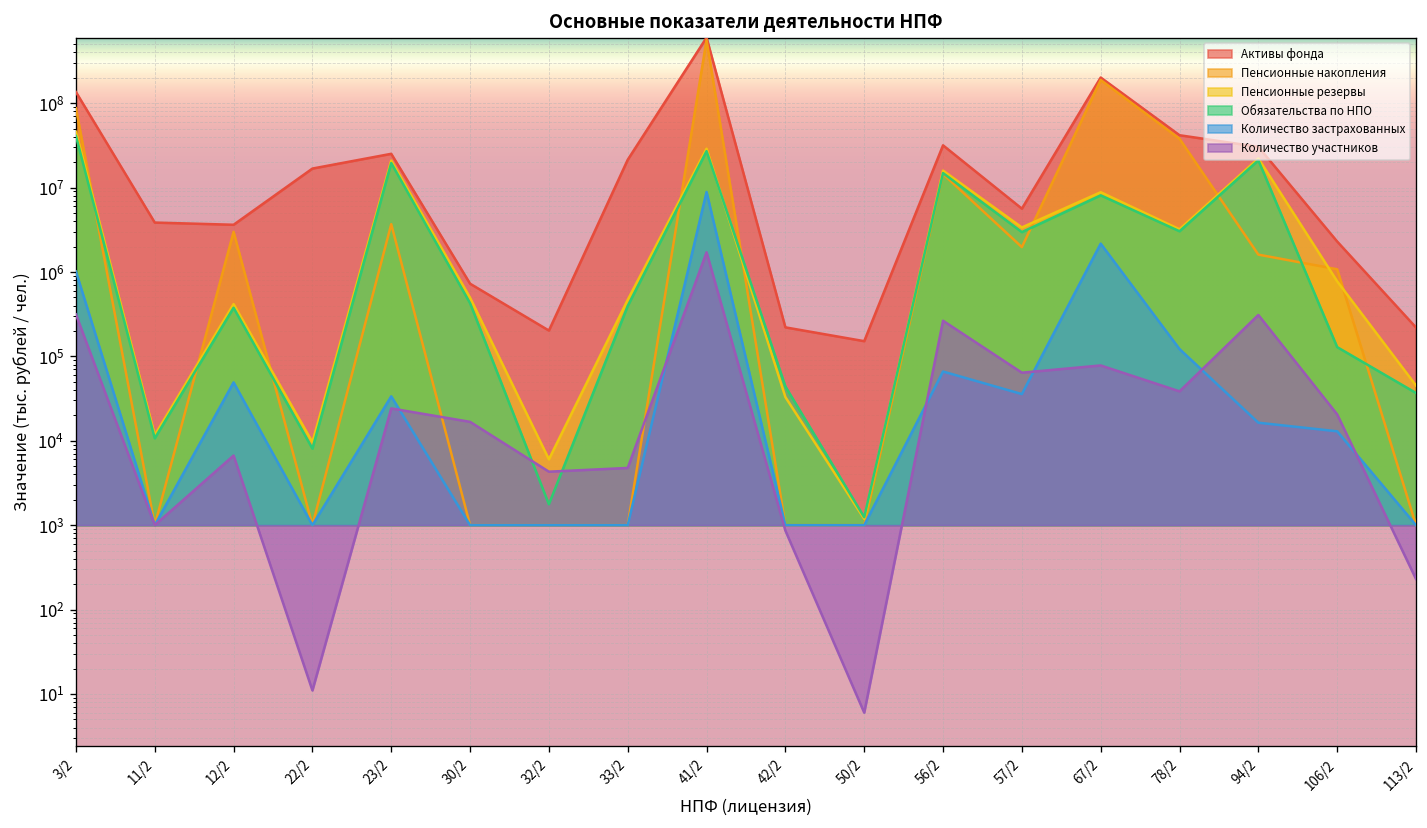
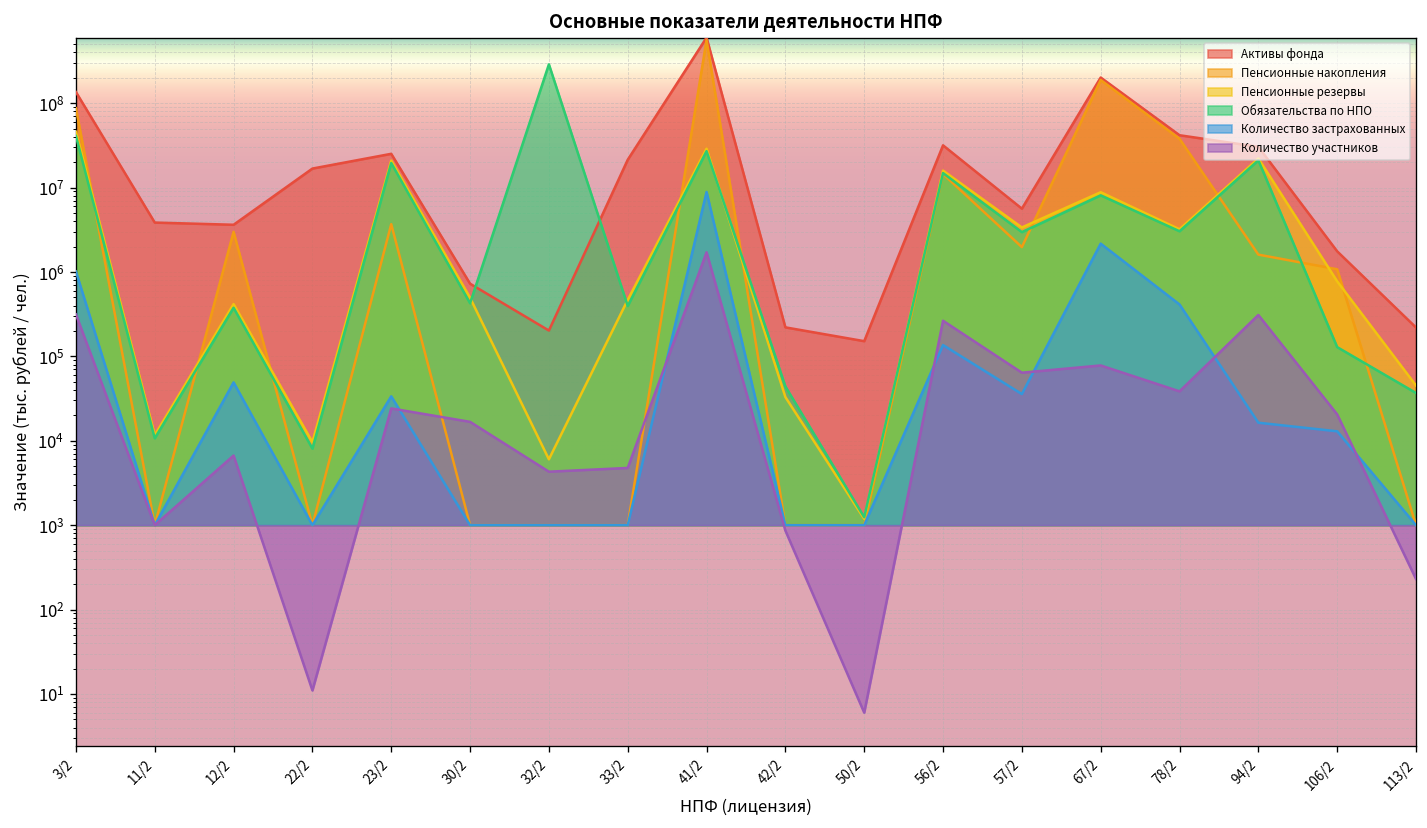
Обязательства по НПО, 32/2: 1800 -> 290000000
Количество застрахованных, 56/2: 70000 -> 140000
Количество застрахованных, 78/2: 120000 -> 400000
Активы фонда, 106/2: 2300000 -> 1800000
